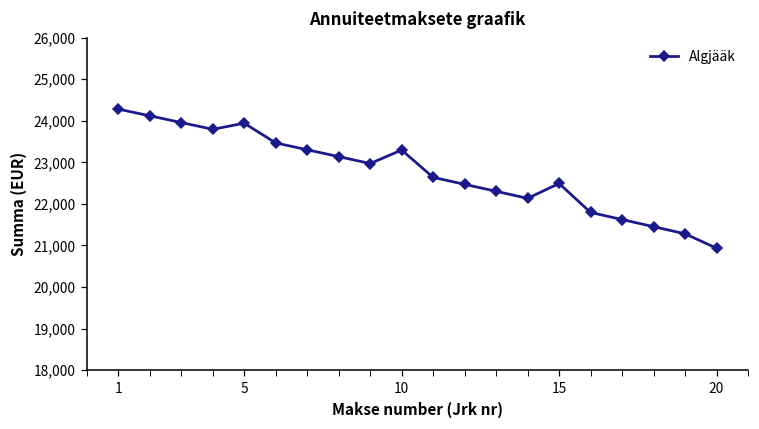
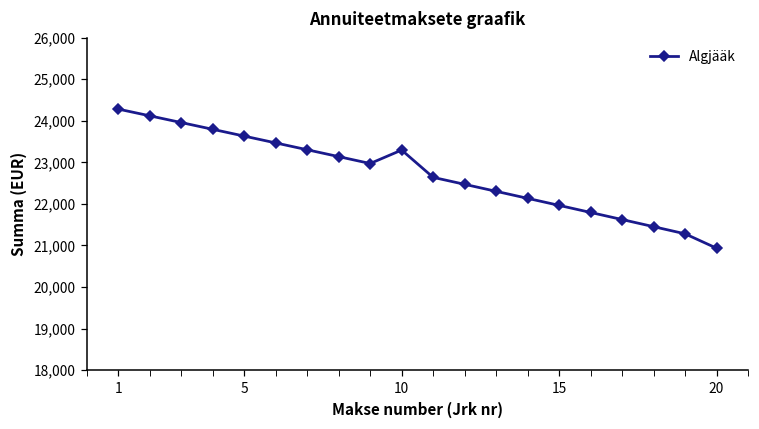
5: 23,900 -> 23,600
15: 22,500 -> 22,000
